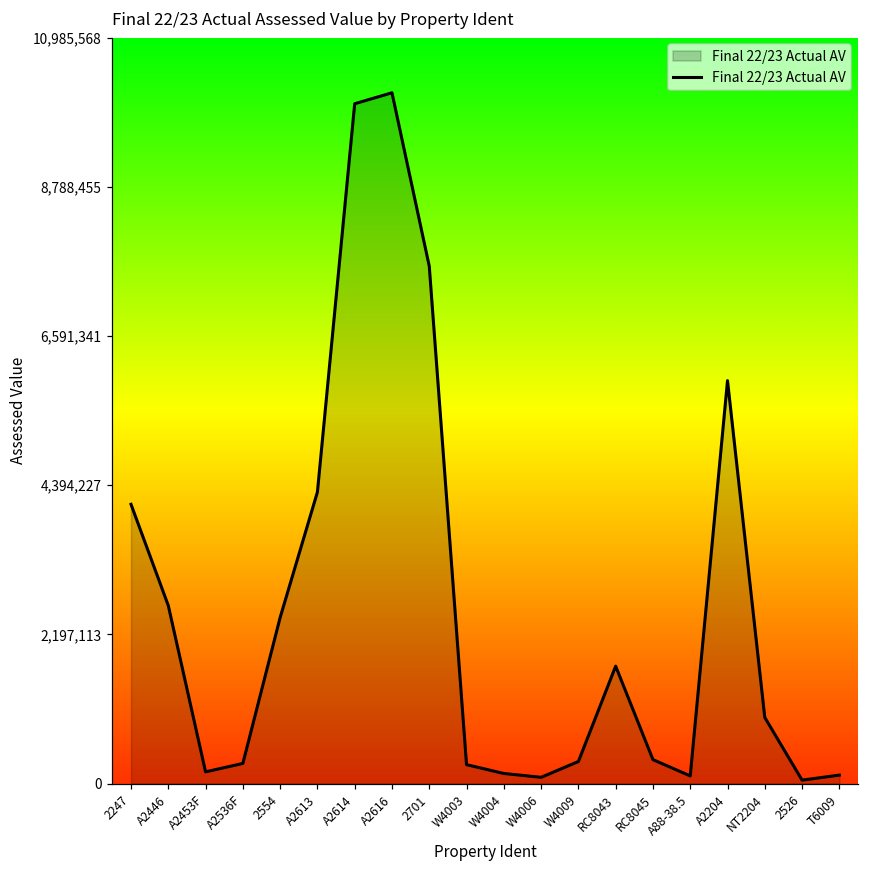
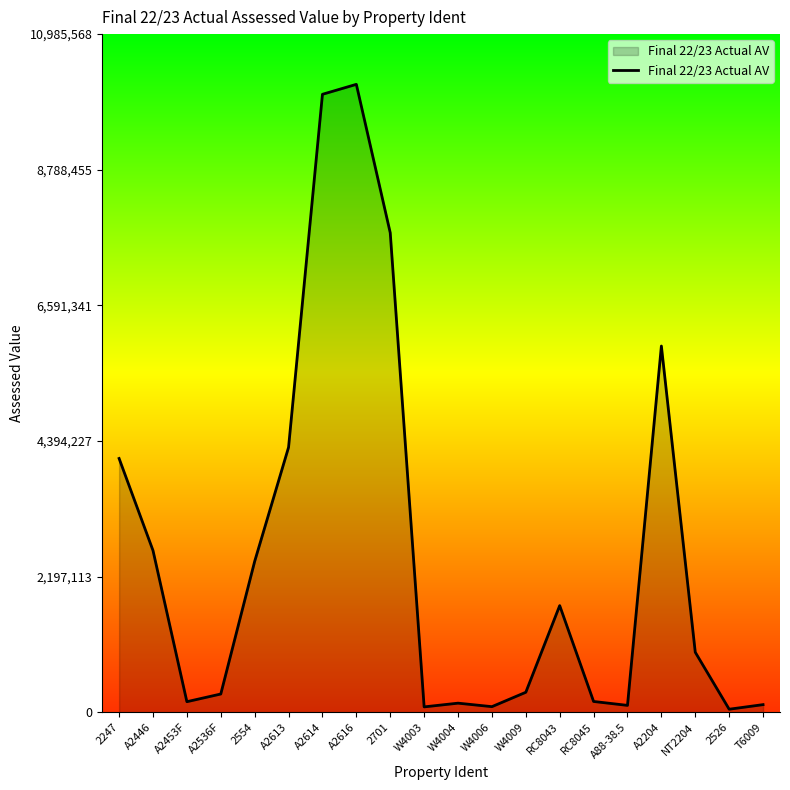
2701: 7,600,000 -> 7,800,000
W4003: 300,000 -> 100,000
RC8045: 400,000 -> 200,000
